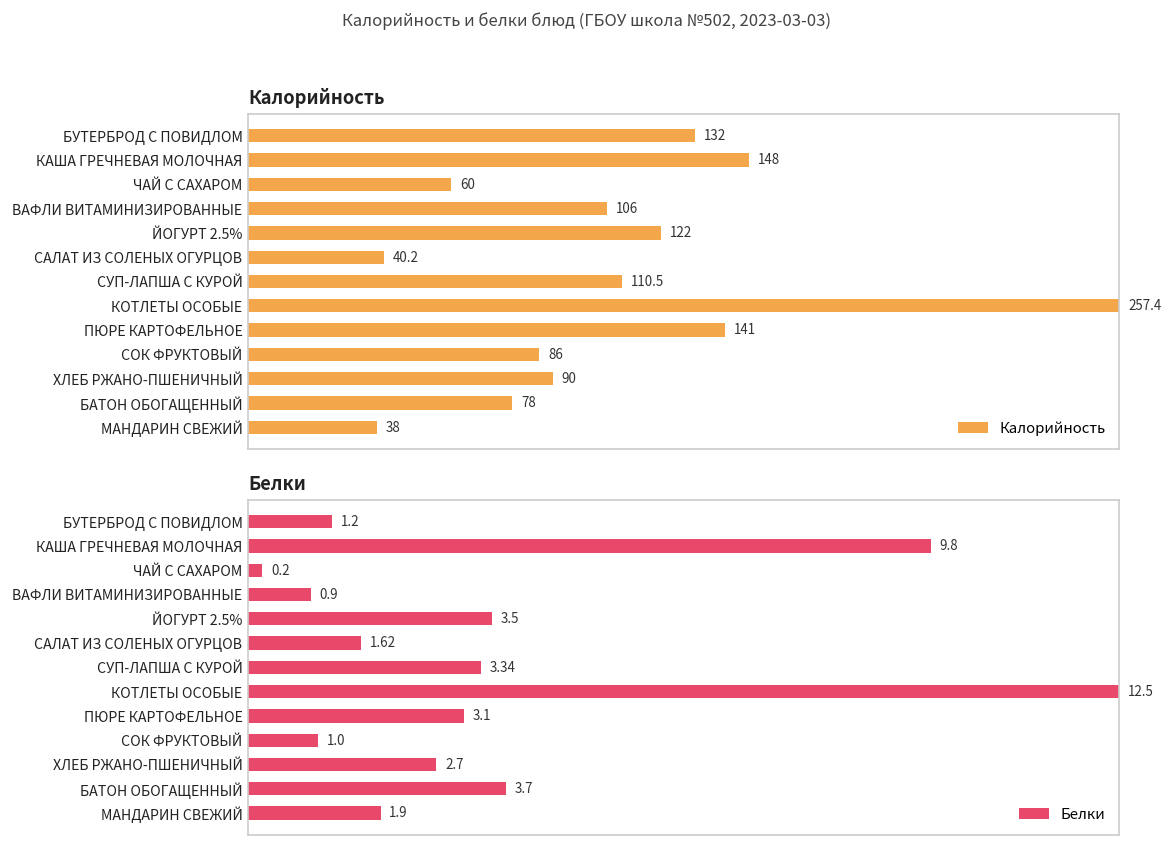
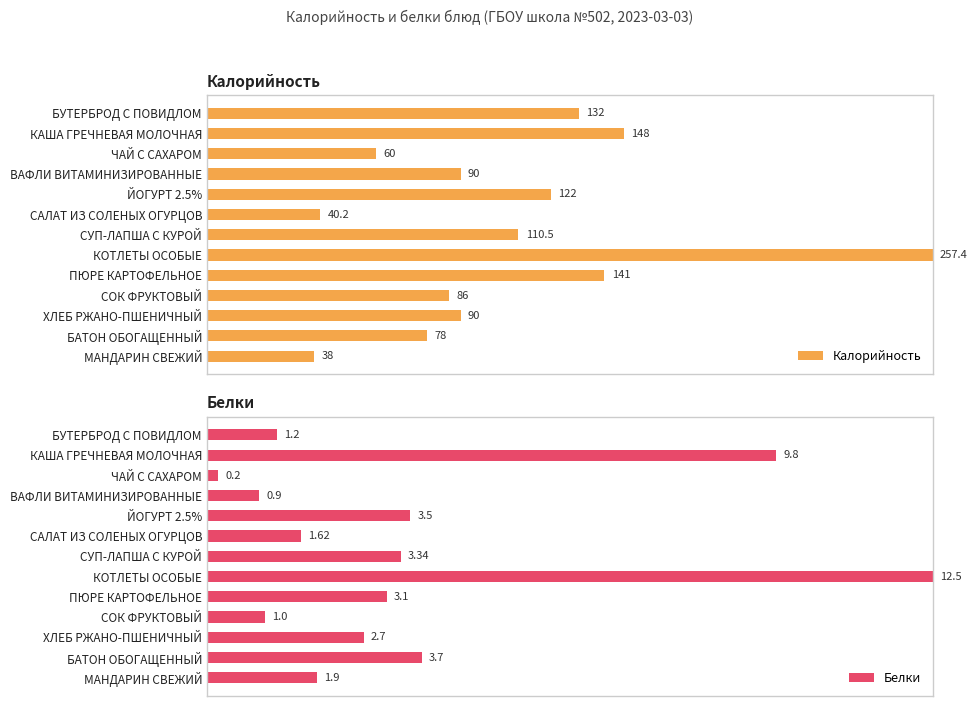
Калорийность, ВАФЛИ ВИТАМИНИЗИРОВАННЫЕ: 106 -> 90
